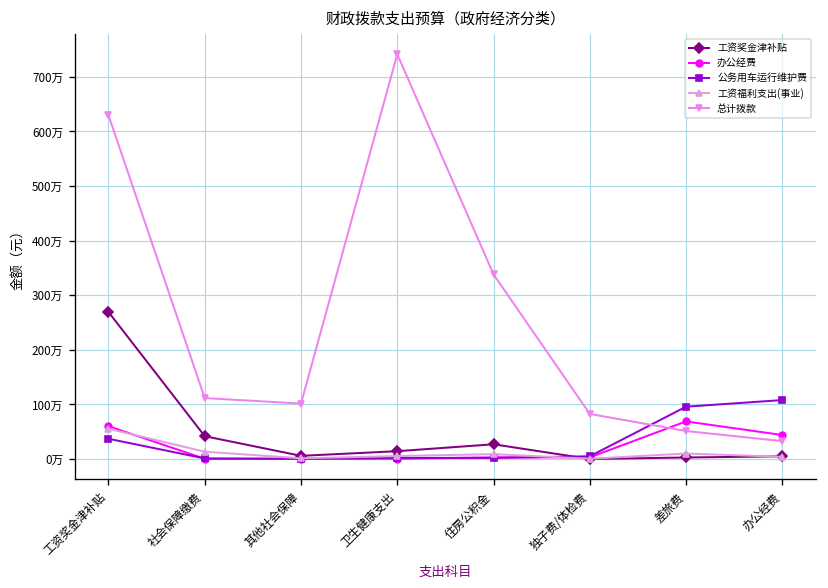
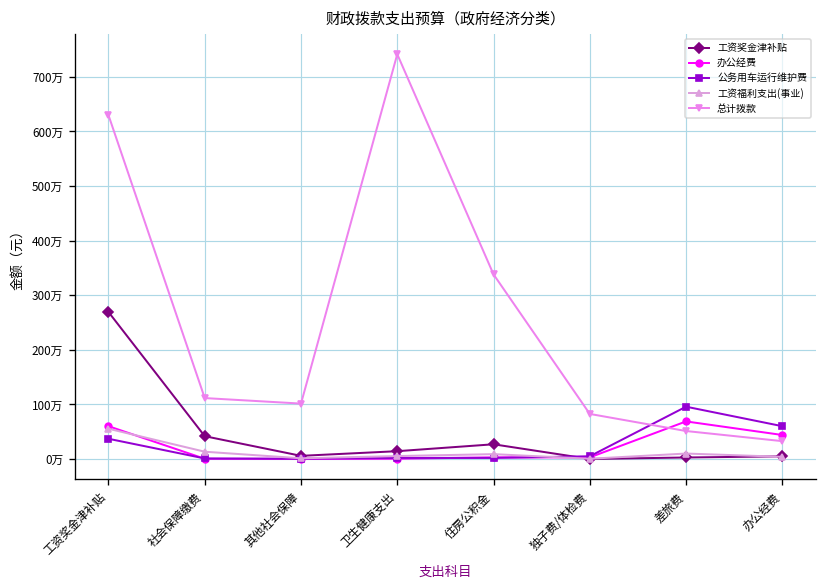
公务用车运行维护费, 办公经费: 110万 -> 60万
